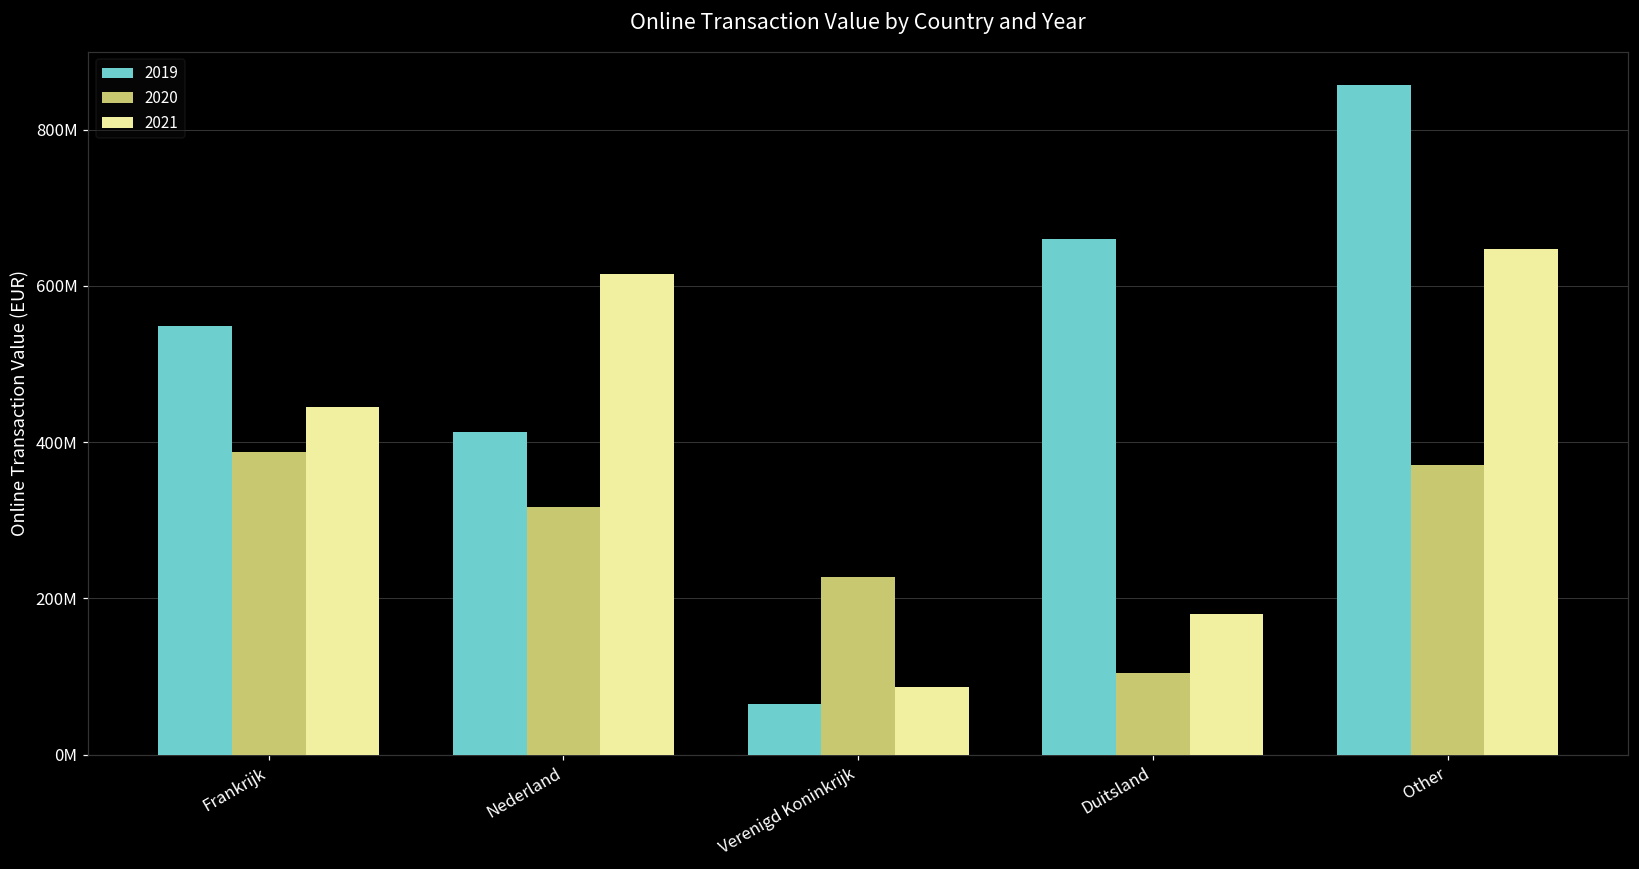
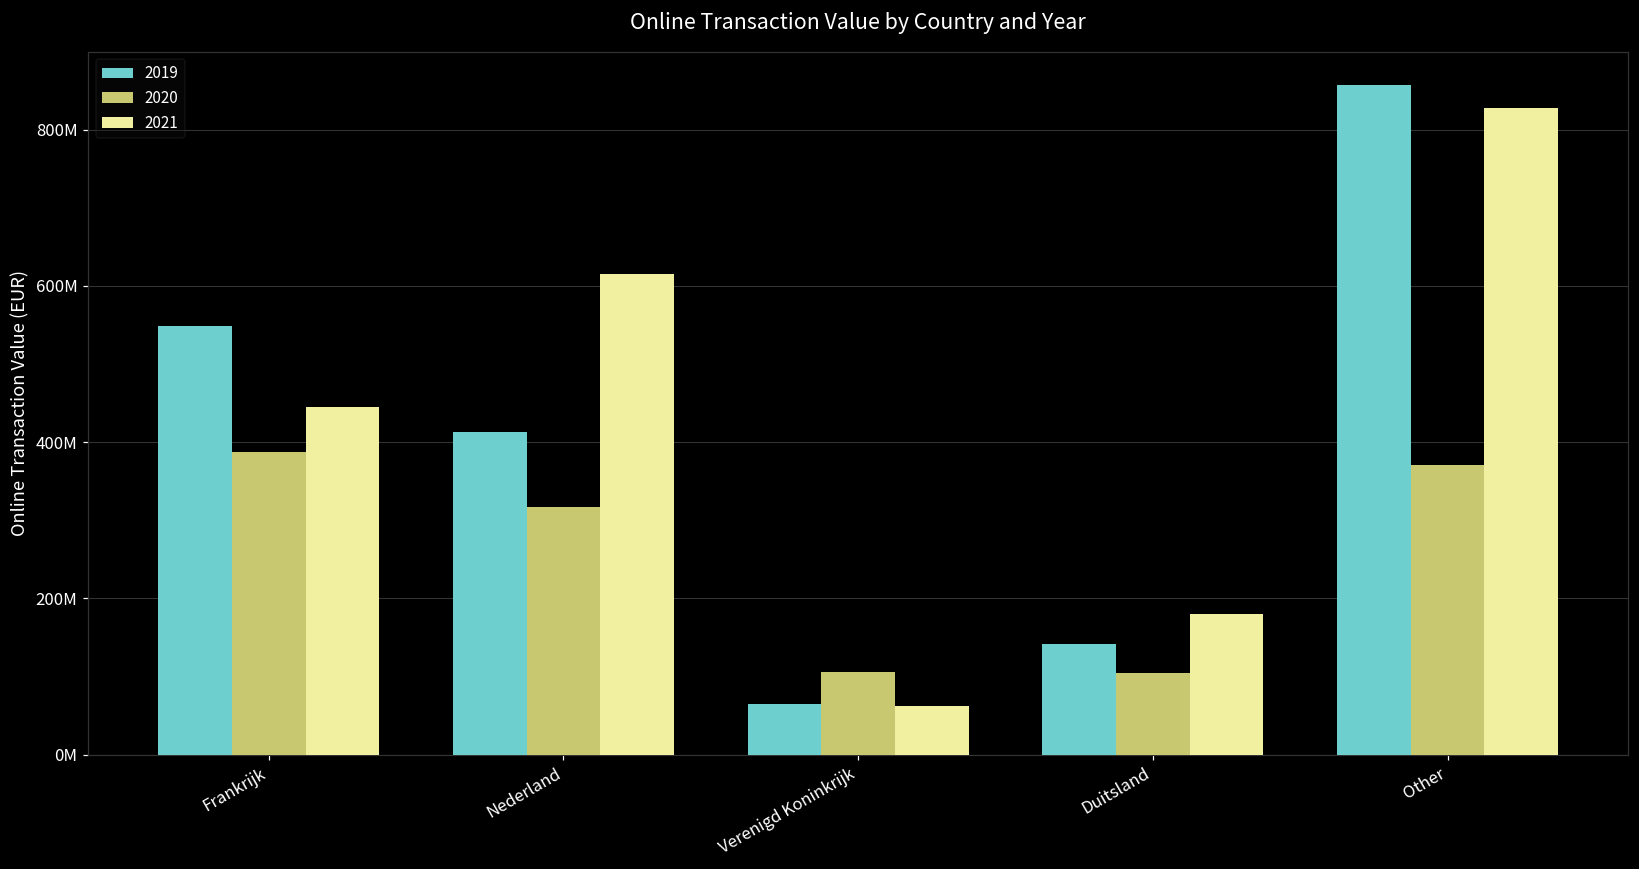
2020, Verenigd Koninkrijk: 230000000 -> 110000000
2021, Verenigd Koninkrijk: 90000000 -> 60000000
2019, Duitsland: 660000000 -> 140000000
2021, Other: 650000000 -> 830000000
